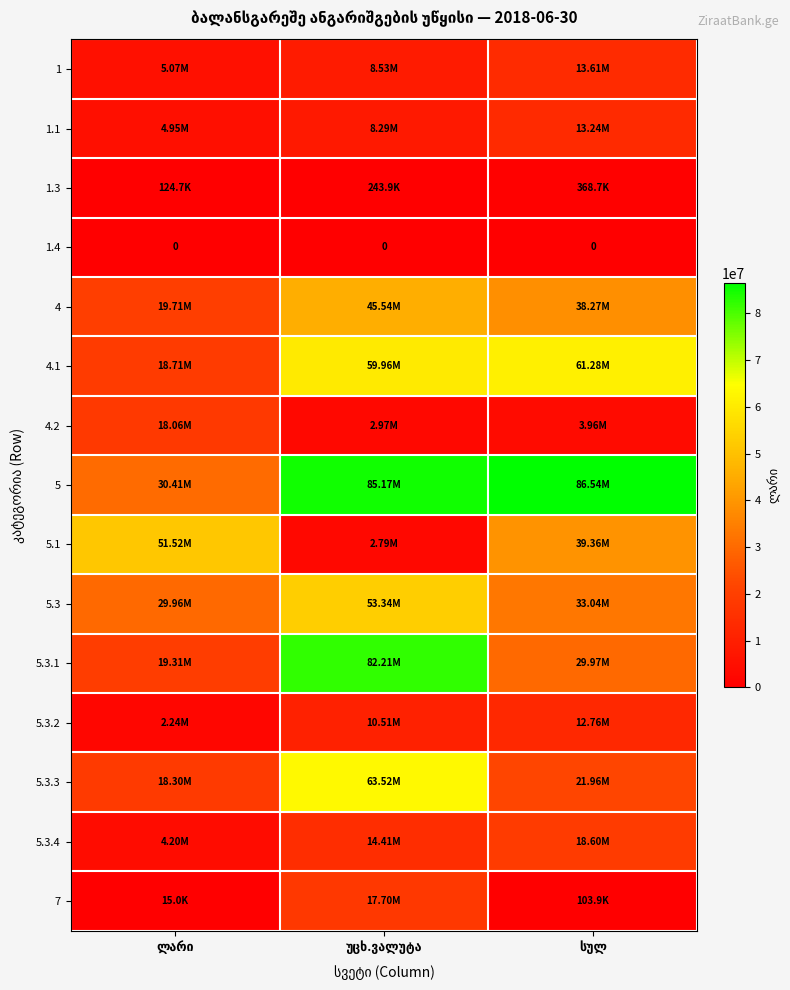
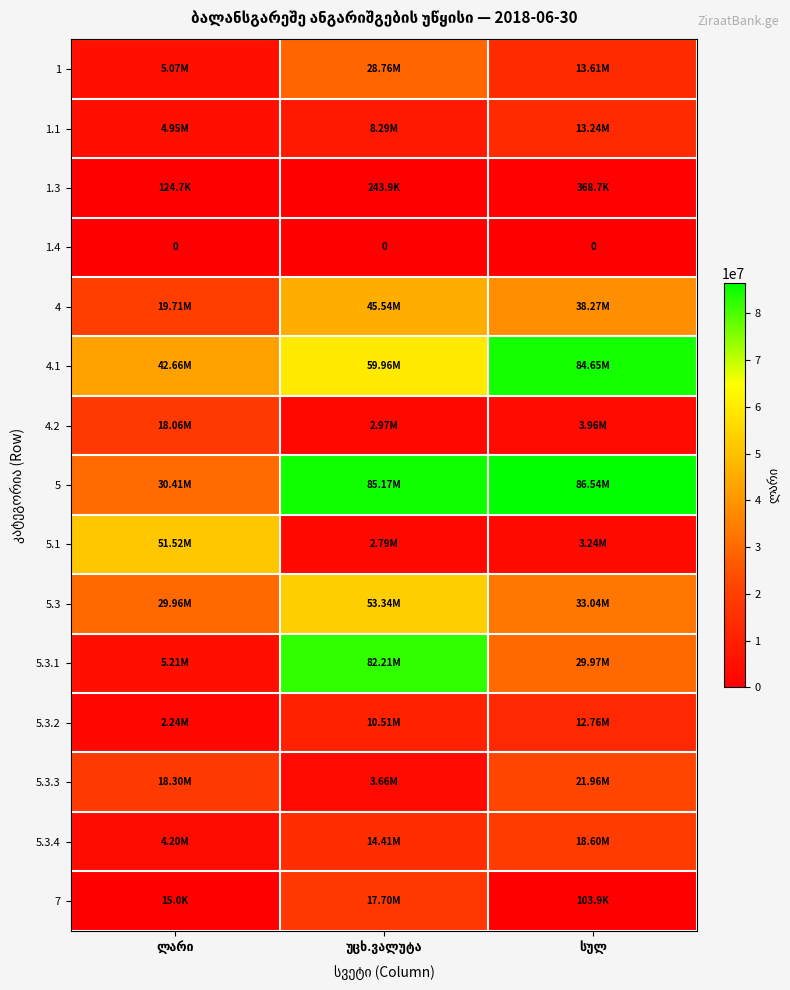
1, უცხ.ვალუტა: 8.53M -> 28.76M
4.1, ლარი: 18.71M -> 42.66M
4.1, სულ: 61.28M -> 84.65M
5.1, სულ: 39.36M -> 3.24M
5.3.1, ლარი: 19.31M -> 5.21M
5.3.3, უცხ.ვალუტა: 63.52M -> 3.66M
